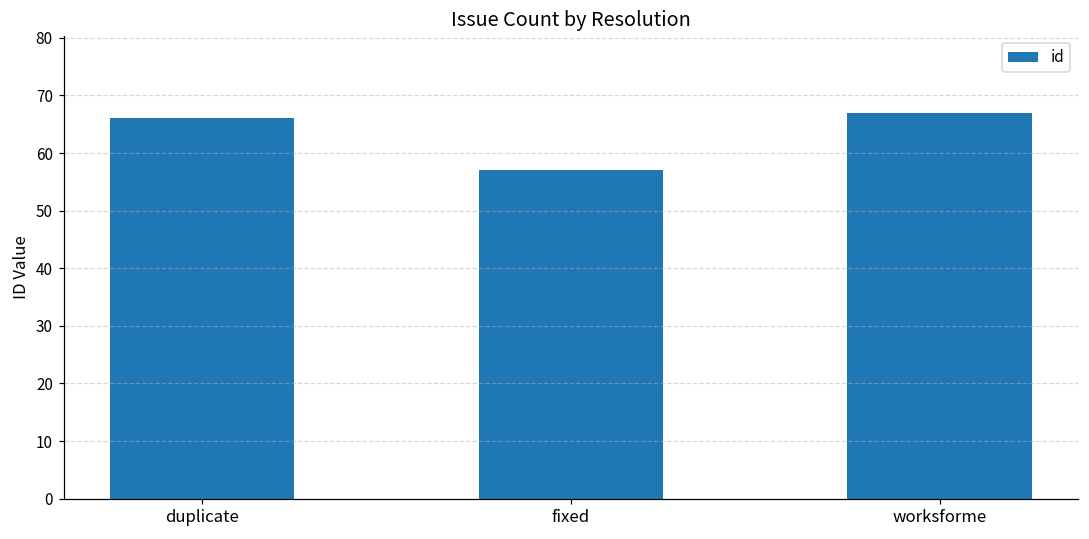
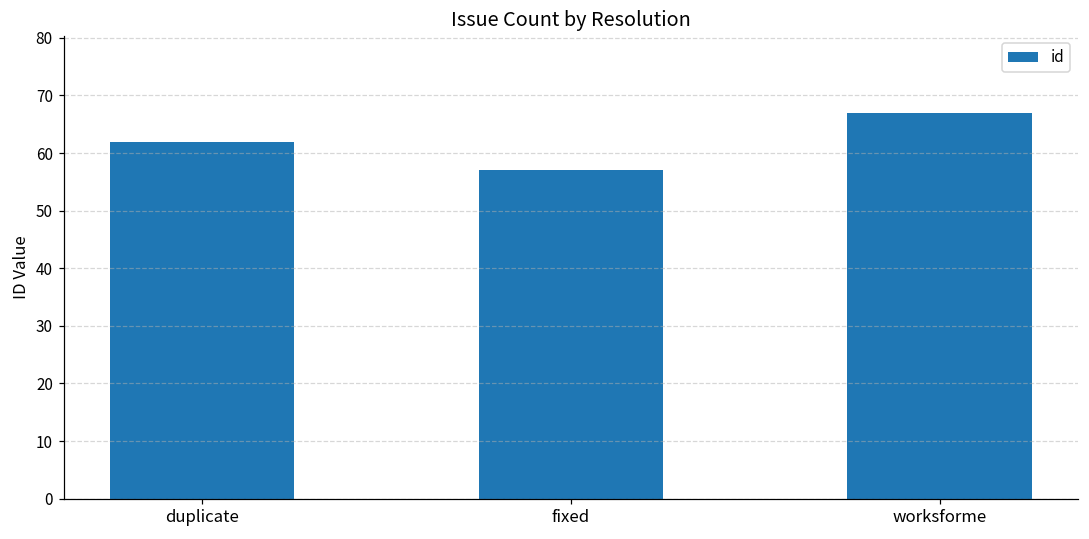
duplicate: 66 -> 62
